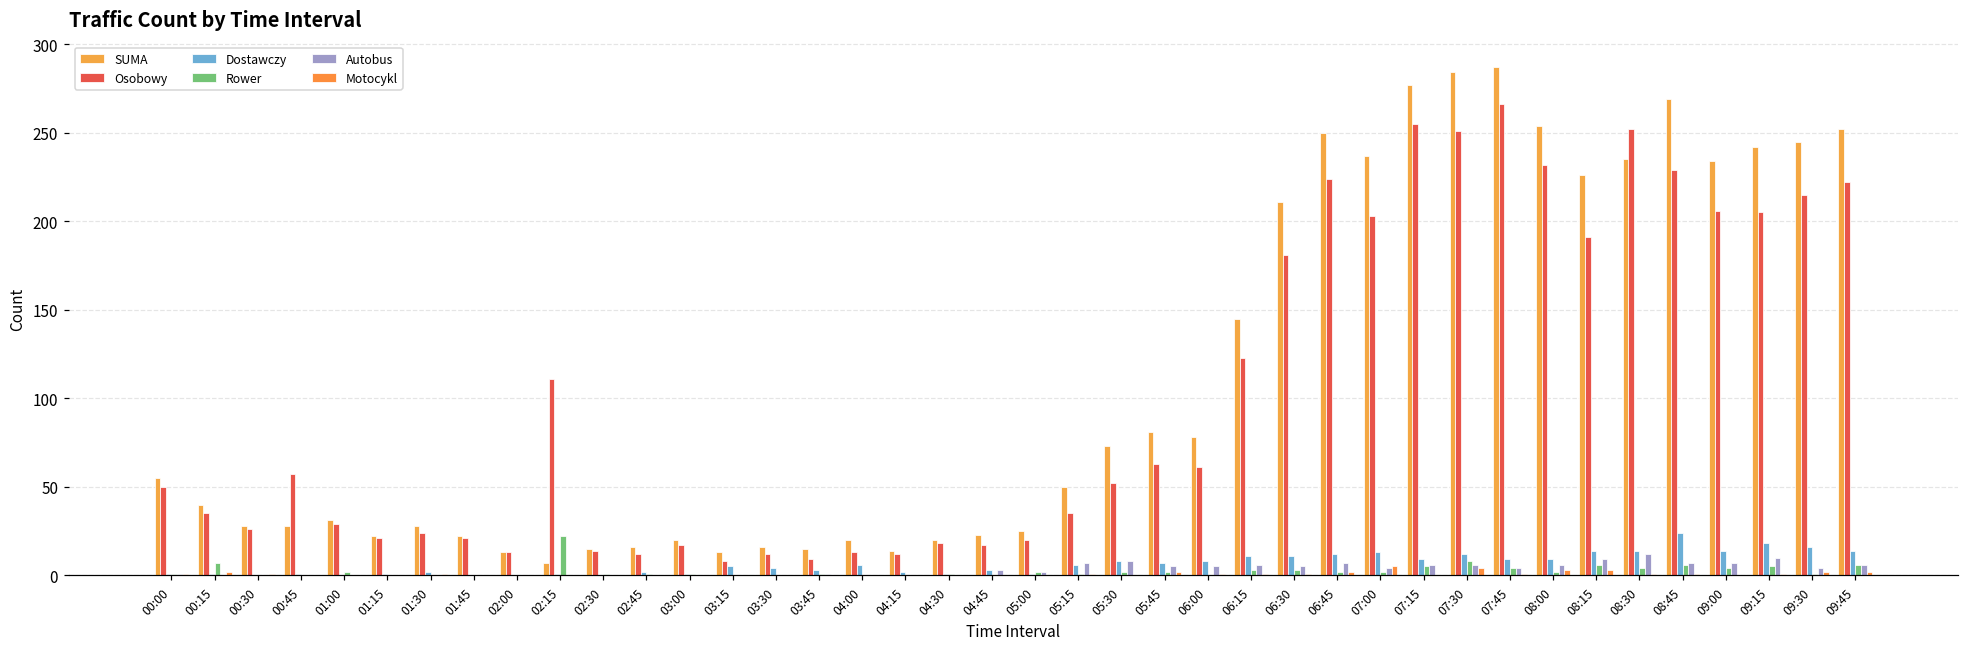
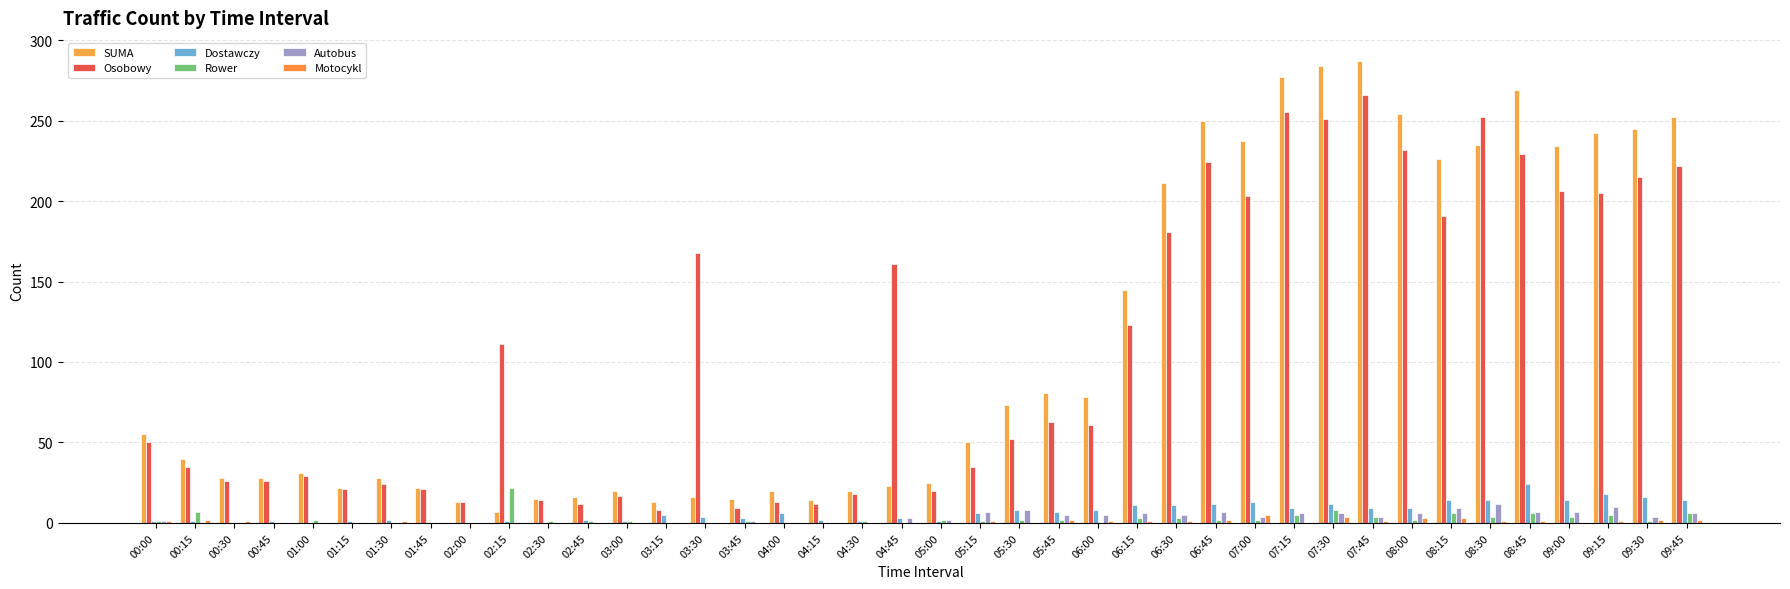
Osobowy, 00:45: 57 -> 26
Osobowy, 03:30: 12 -> 168
Osobowy, 04:45: 17 -> 161
